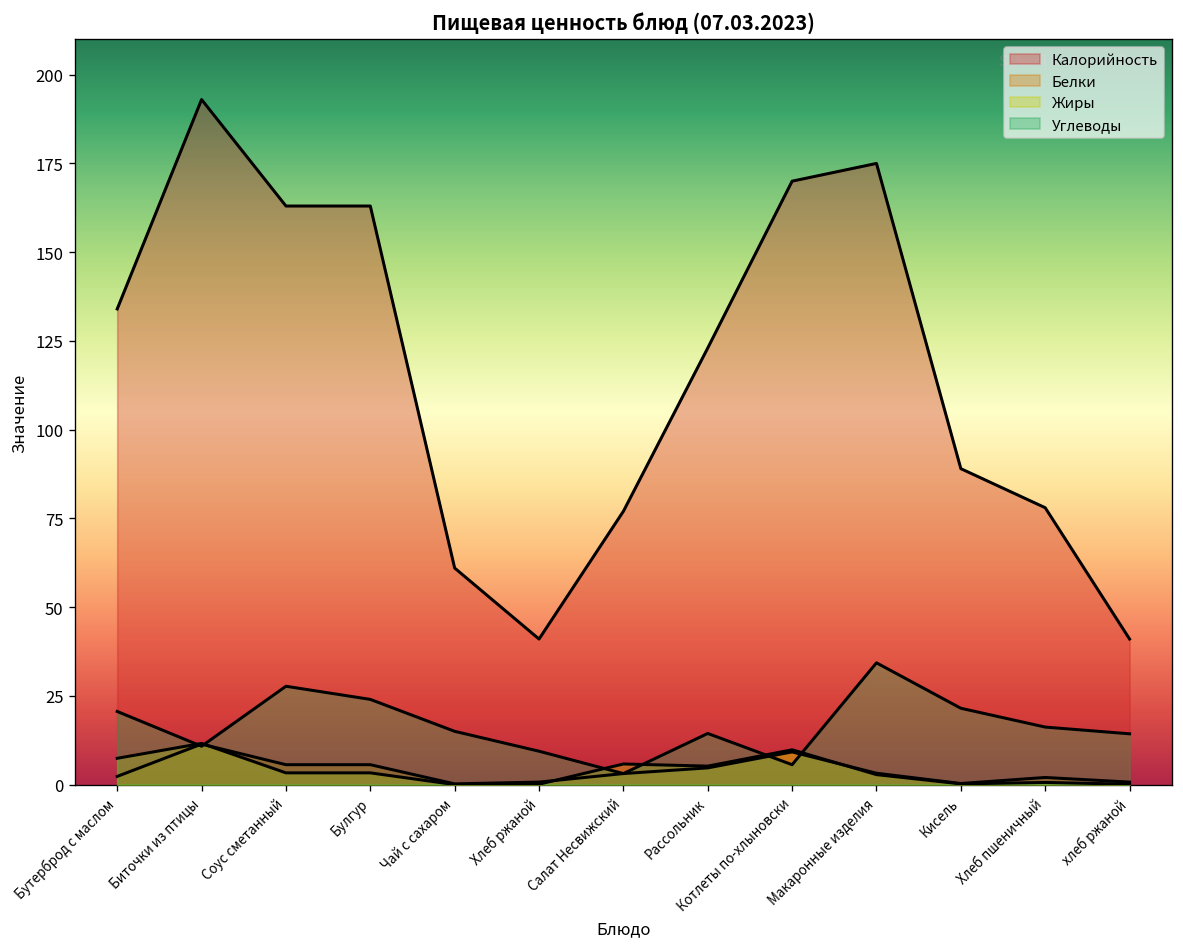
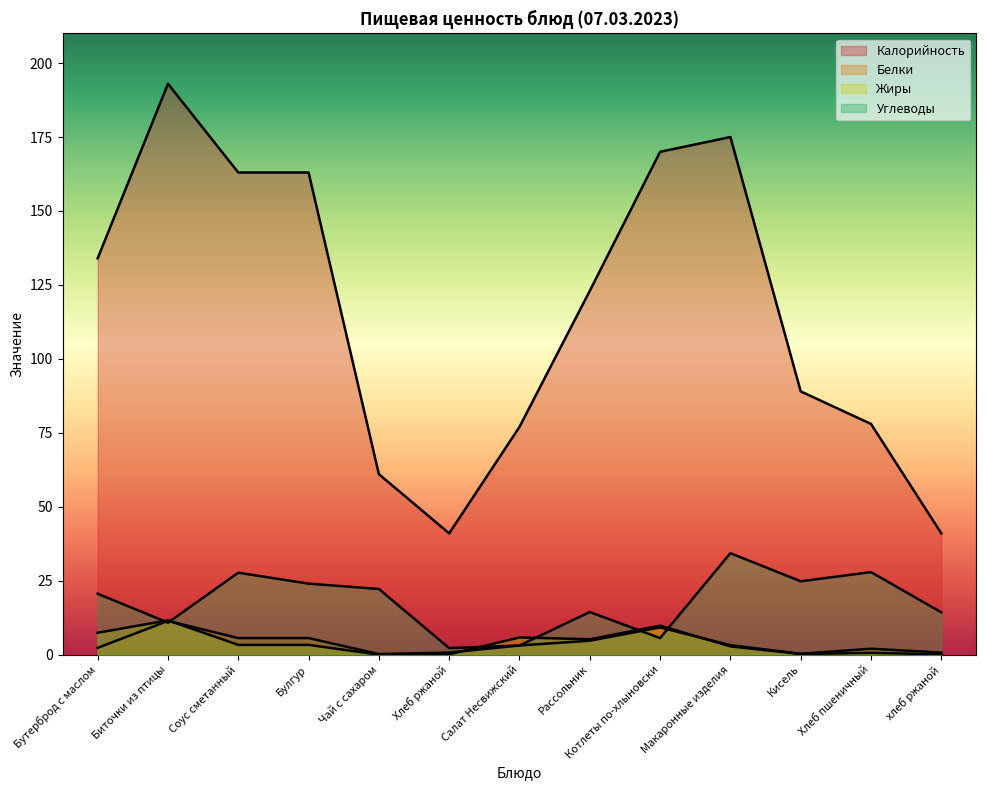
Углеводы, Чай с сахаром: 15 -> 22
Углеводы, Хлеб ржаной: 9 -> 2
Углеводы, Кисель: 22 -> 25
Углеводы, Хлеб пшеничный: 16 -> 28
